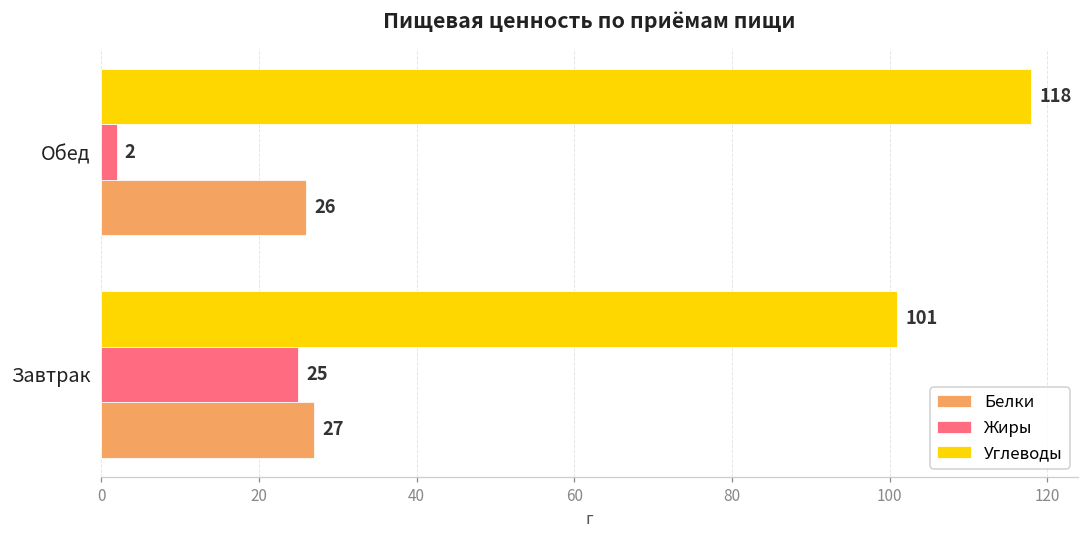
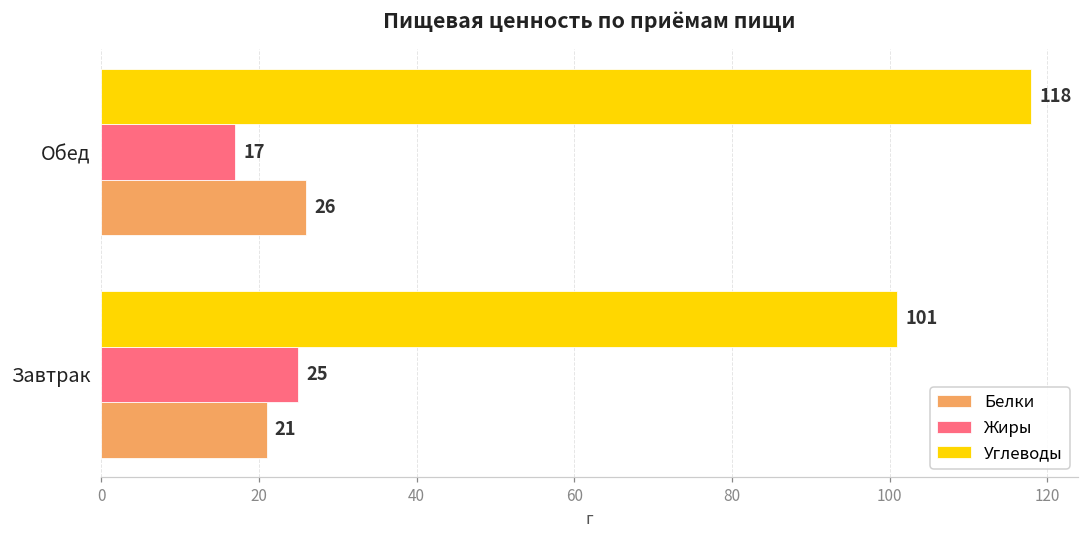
Жиры, Обед: 2 -> 17
Белки, Завтрак: 27 -> 21
